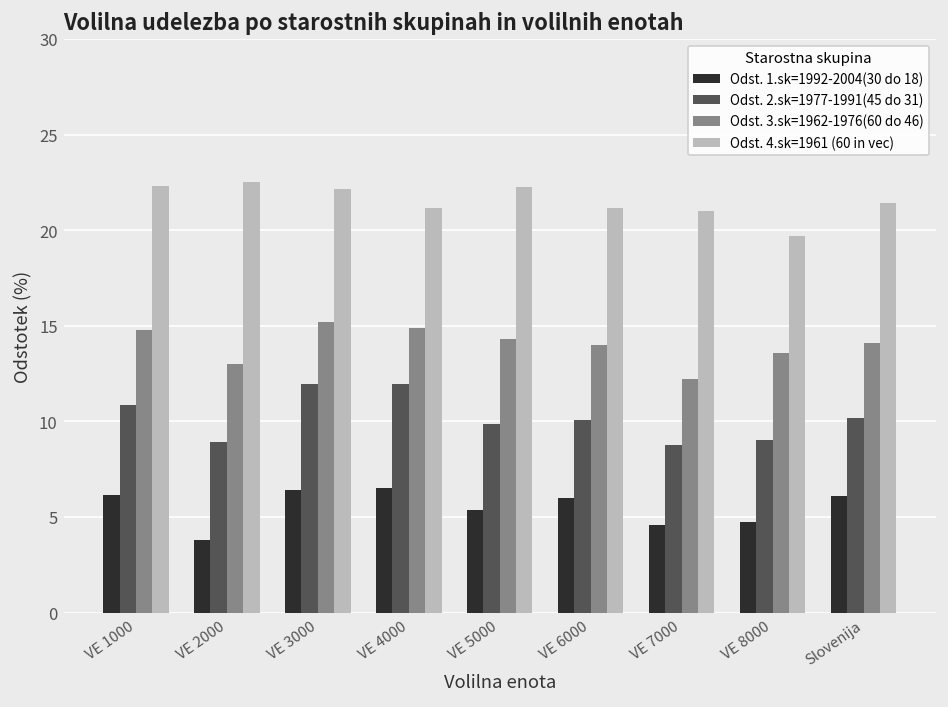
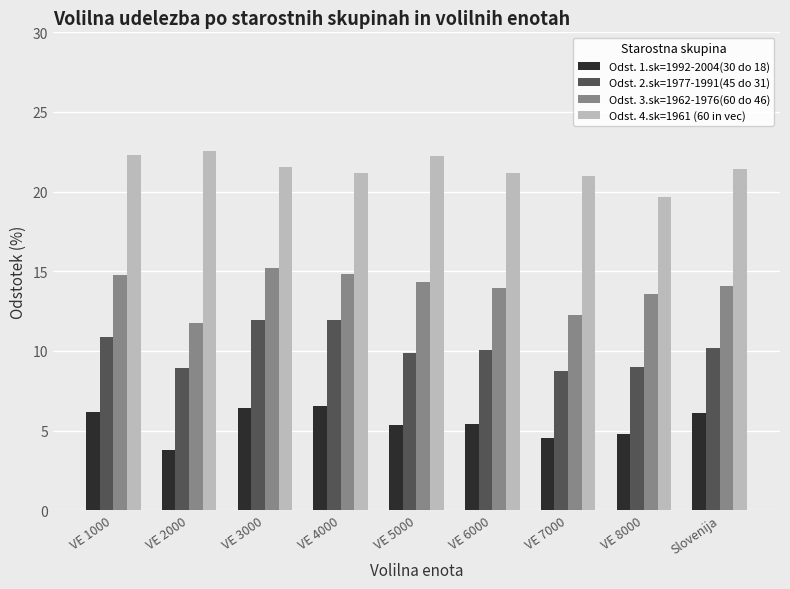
Odst. 3.sk=1962-1976(60 do 46), VE 2000: 13.0 -> 11.8
Odst. 4.sk=1961 (60 in vec), VE 3000: 22.2 -> 21.5
Odst. 1.sk=1992-2004(30 do 18), VE 6000: 6.0 -> 5.4
